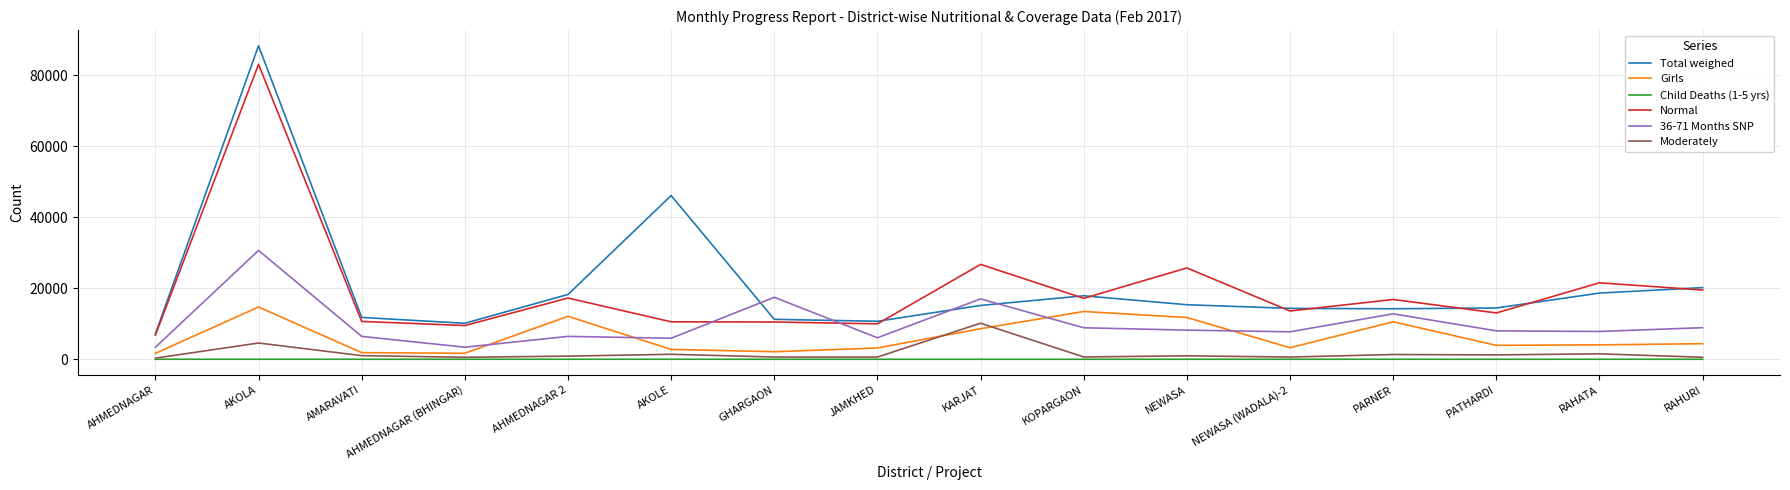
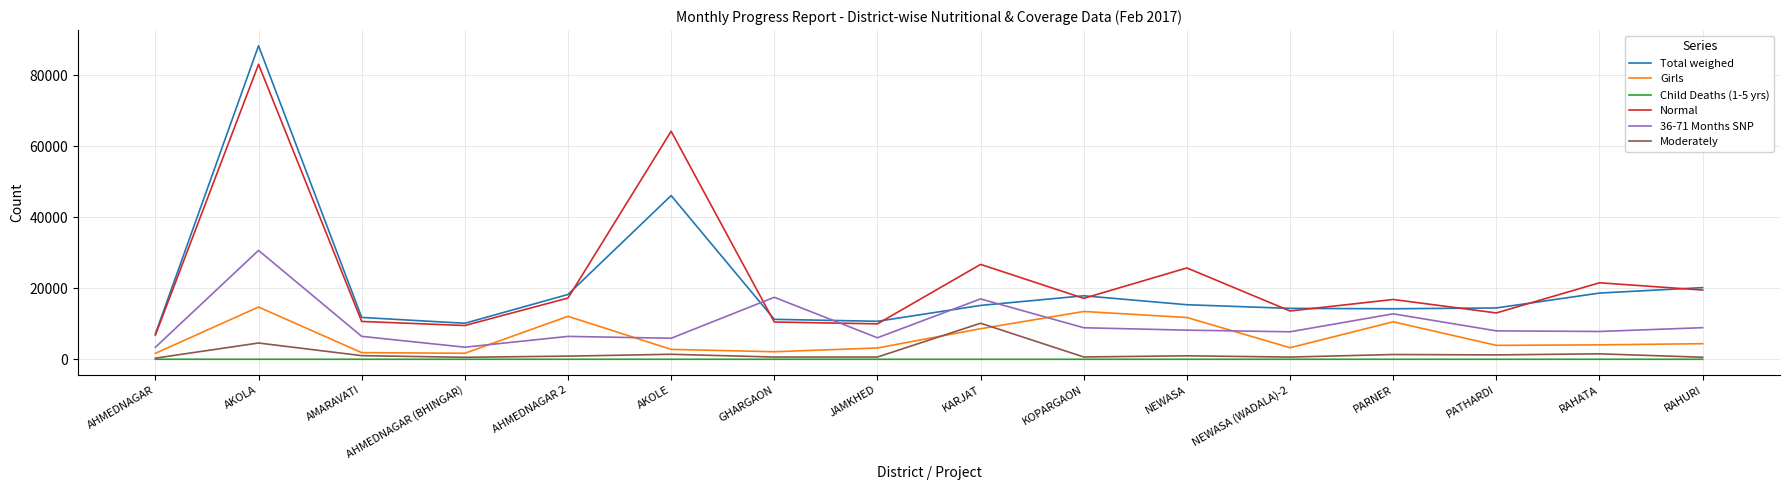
Normal, AKOLE: 11000 -> 64000
